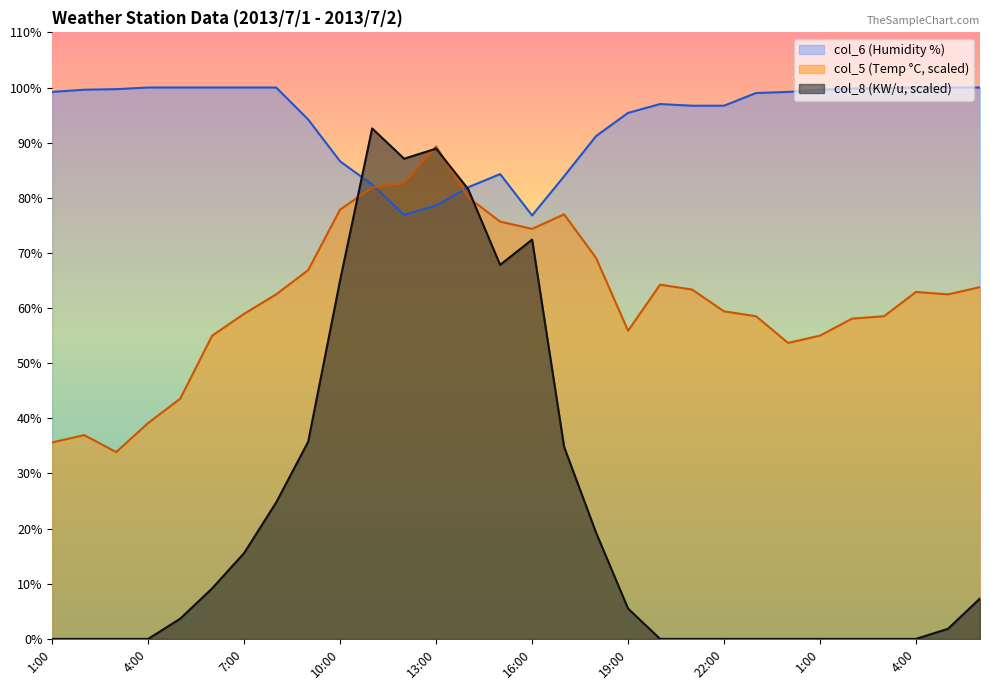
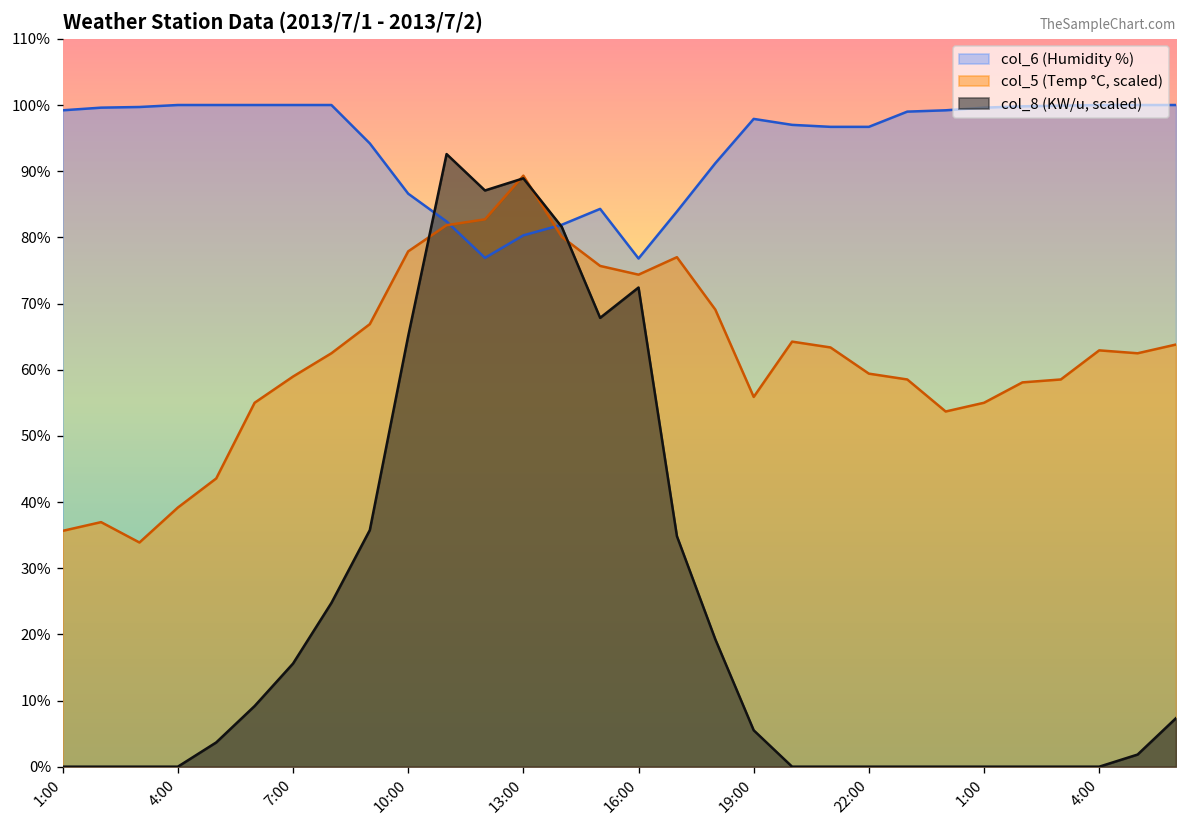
col_6 (Humidity %), 13:00: 79% -> 80%
col_6 (Humidity %), 19:00: 95% -> 98%
